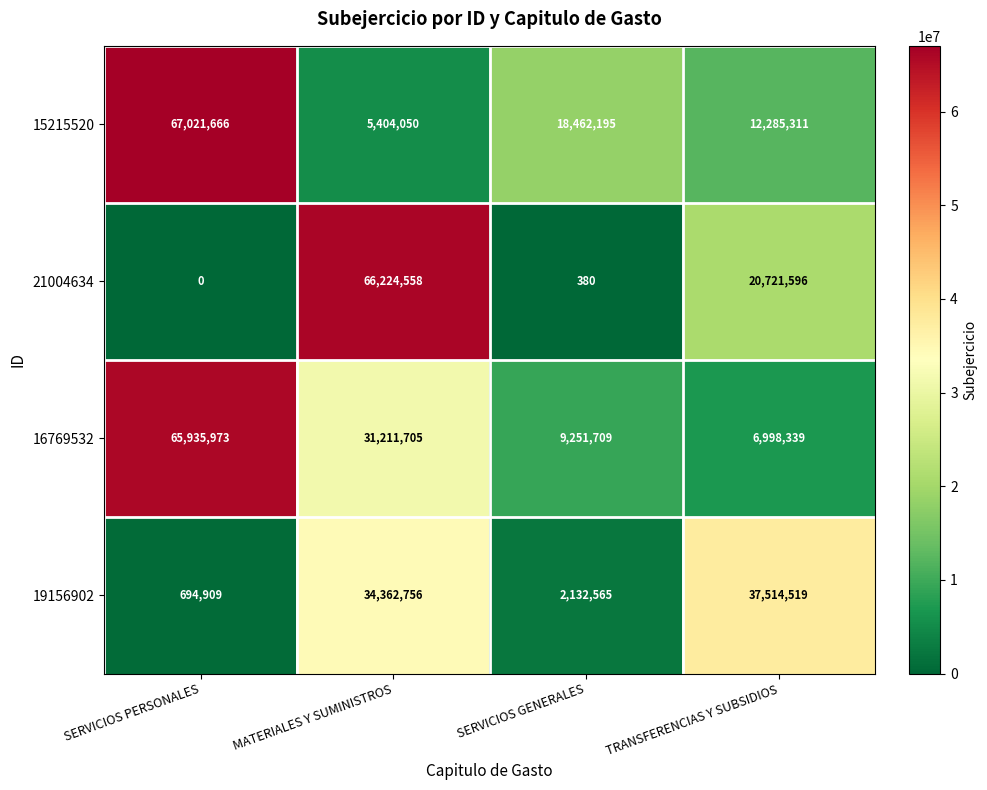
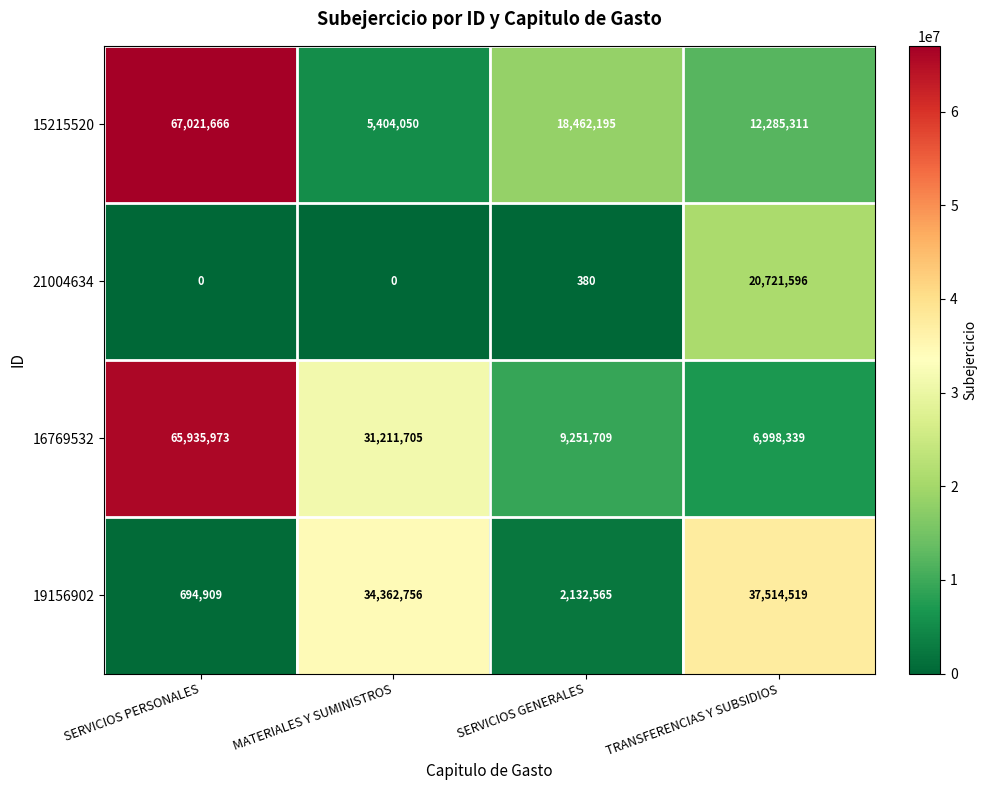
21004634, MATERIALES Y SUMINISTROS: 66,224,558 -> 0
